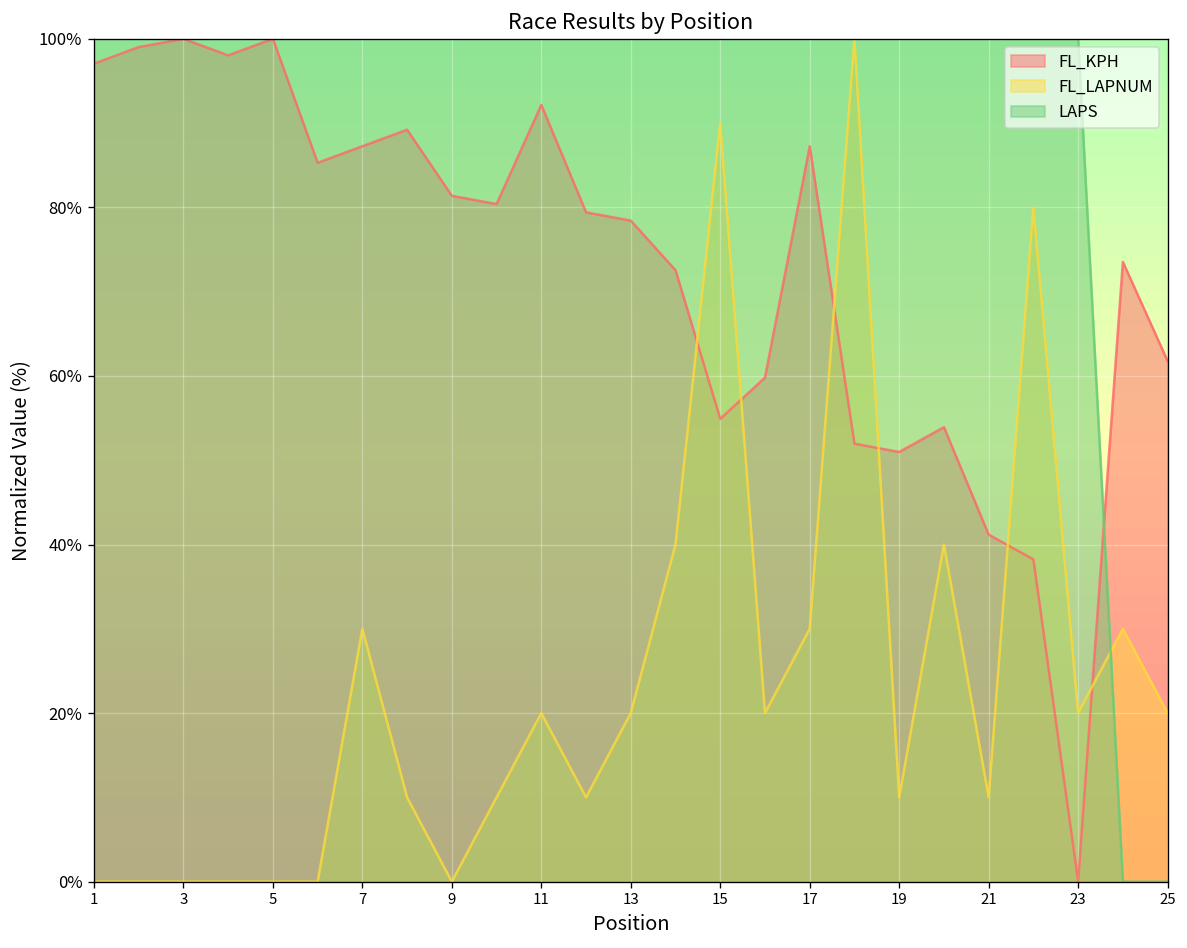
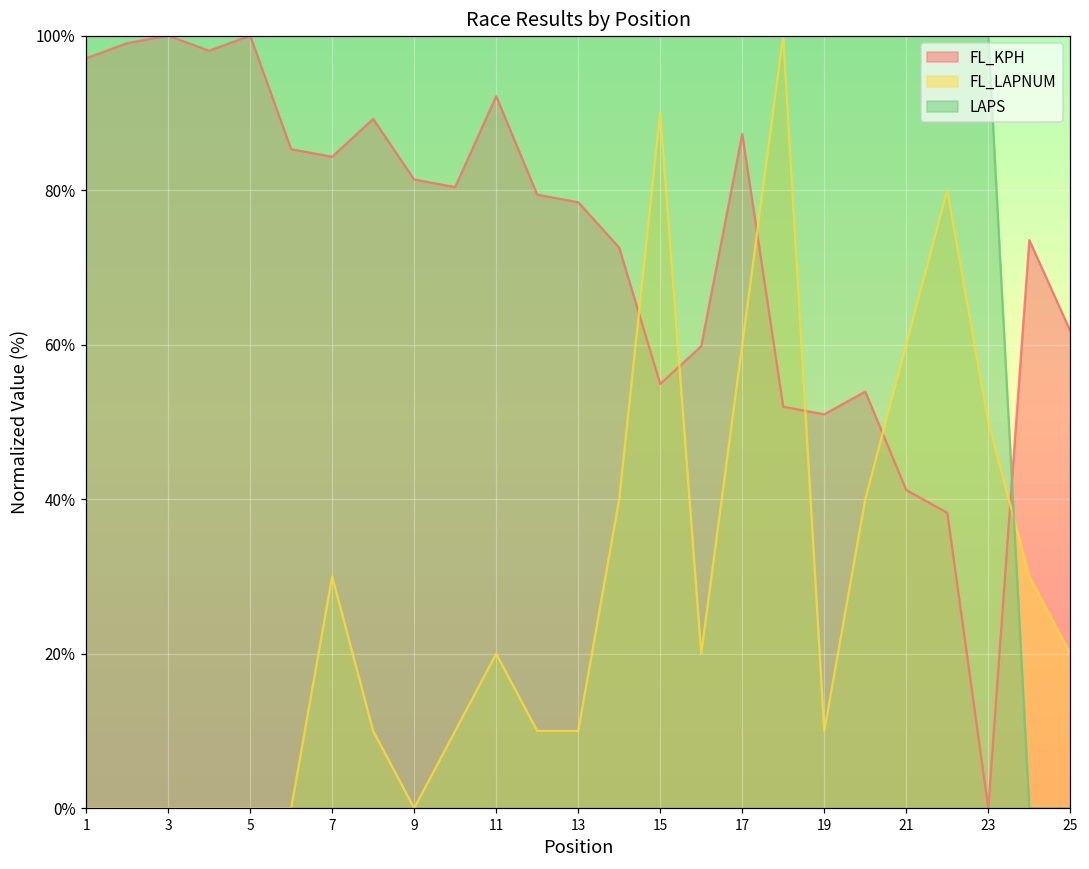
FL_KPH, 7: 87% -> 84%
FL_LAPNUM, 13: 20% -> 10%
FL_LAPNUM, 17: 30% -> 60%
FL_LAPNUM, 21: 10% -> 60%
FL_LAPNUM, 23: 20% -> 50%
